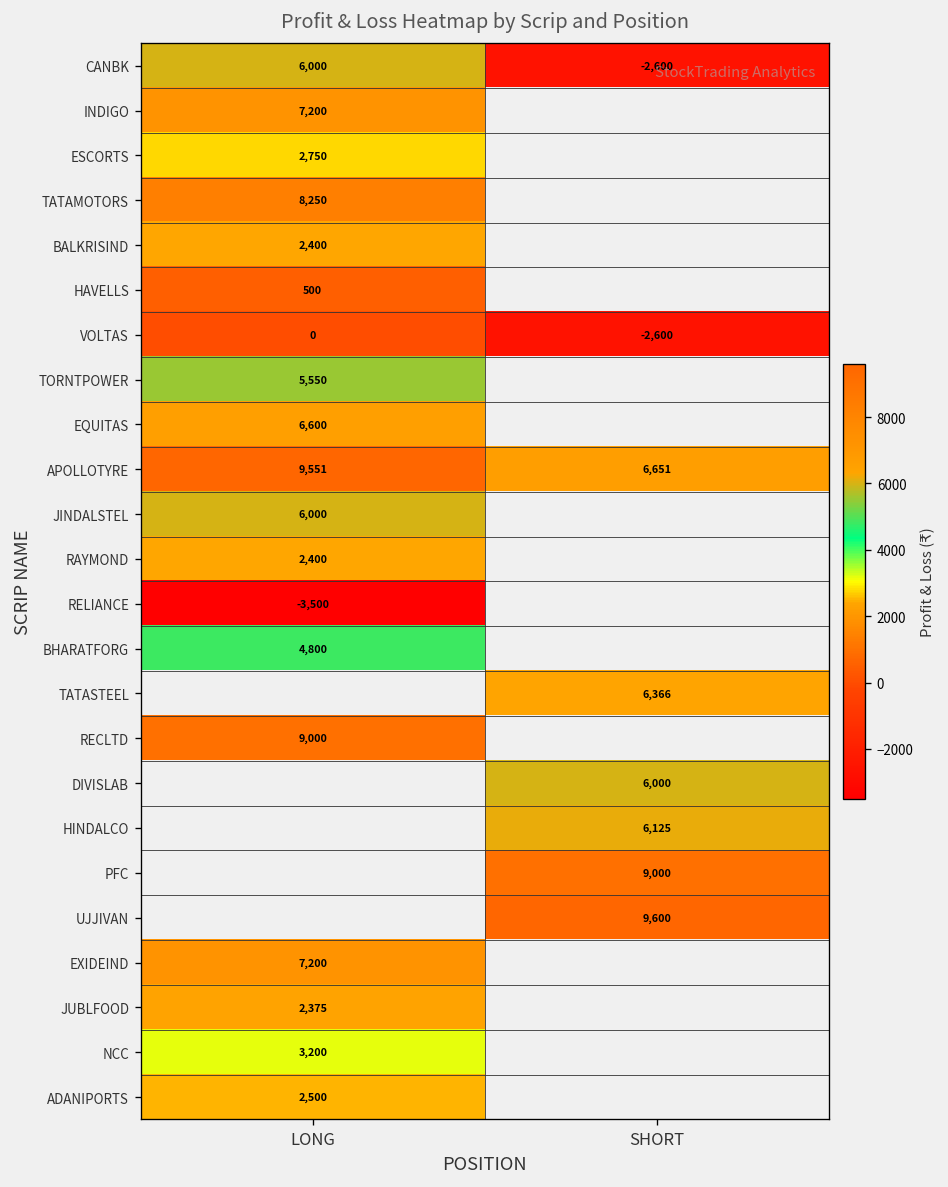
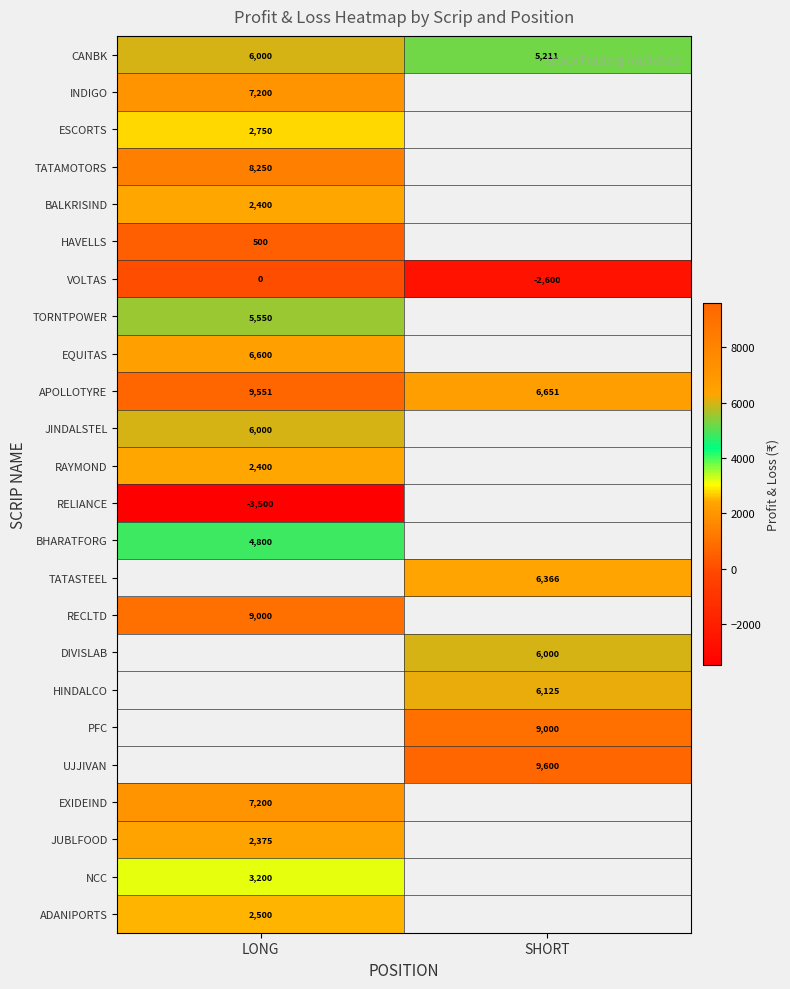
CANBK, SHORT: -2,600 -> 5,211
